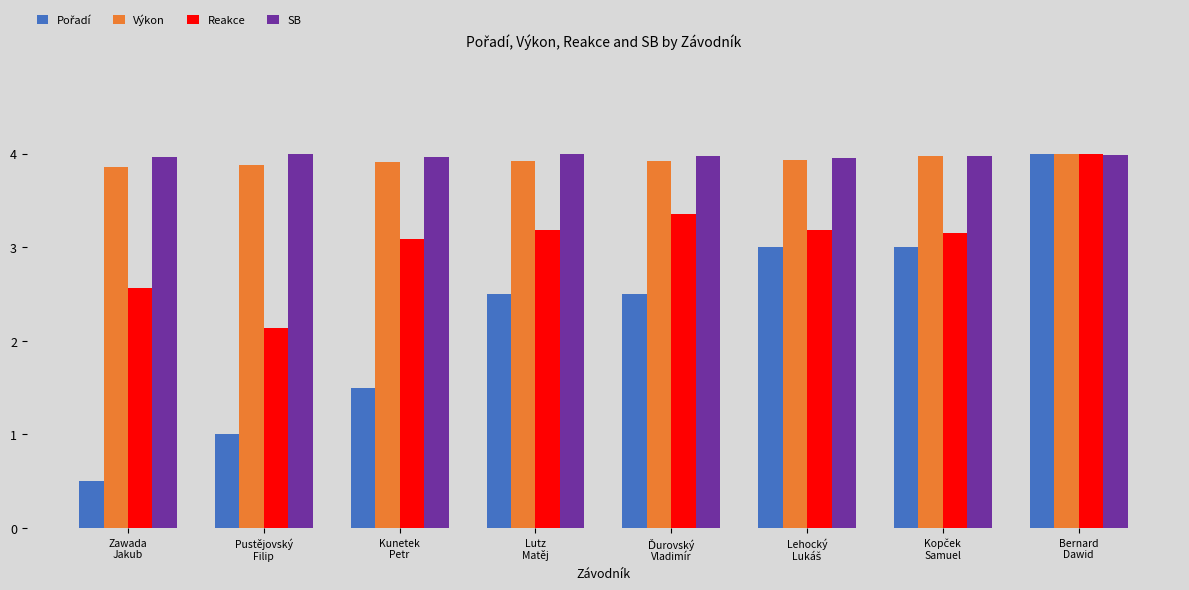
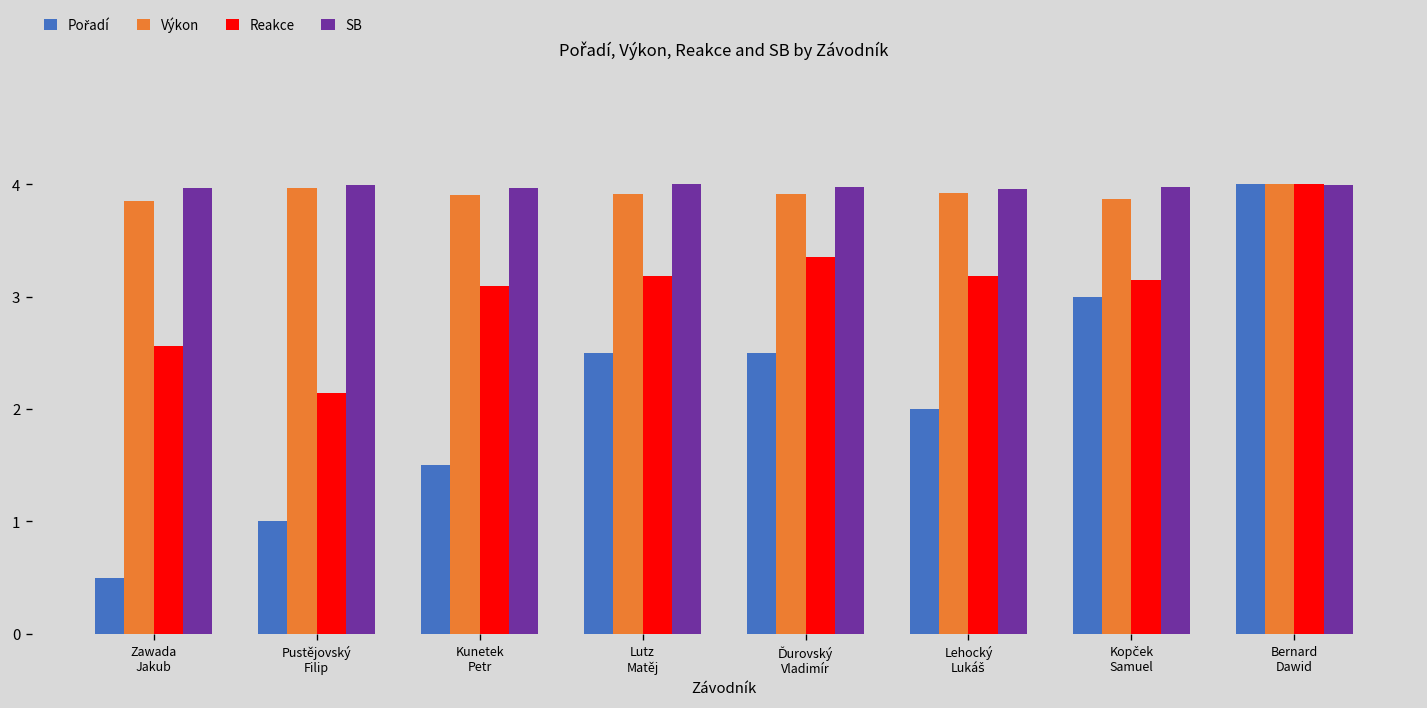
Výkon, Pustějovský Filip: 3.9 -> 4.0
Pořadí, Lehocký Lukáš: 3.0 -> 2.0
Výkon, Kopček Samuel: 4.0 -> 3.9
